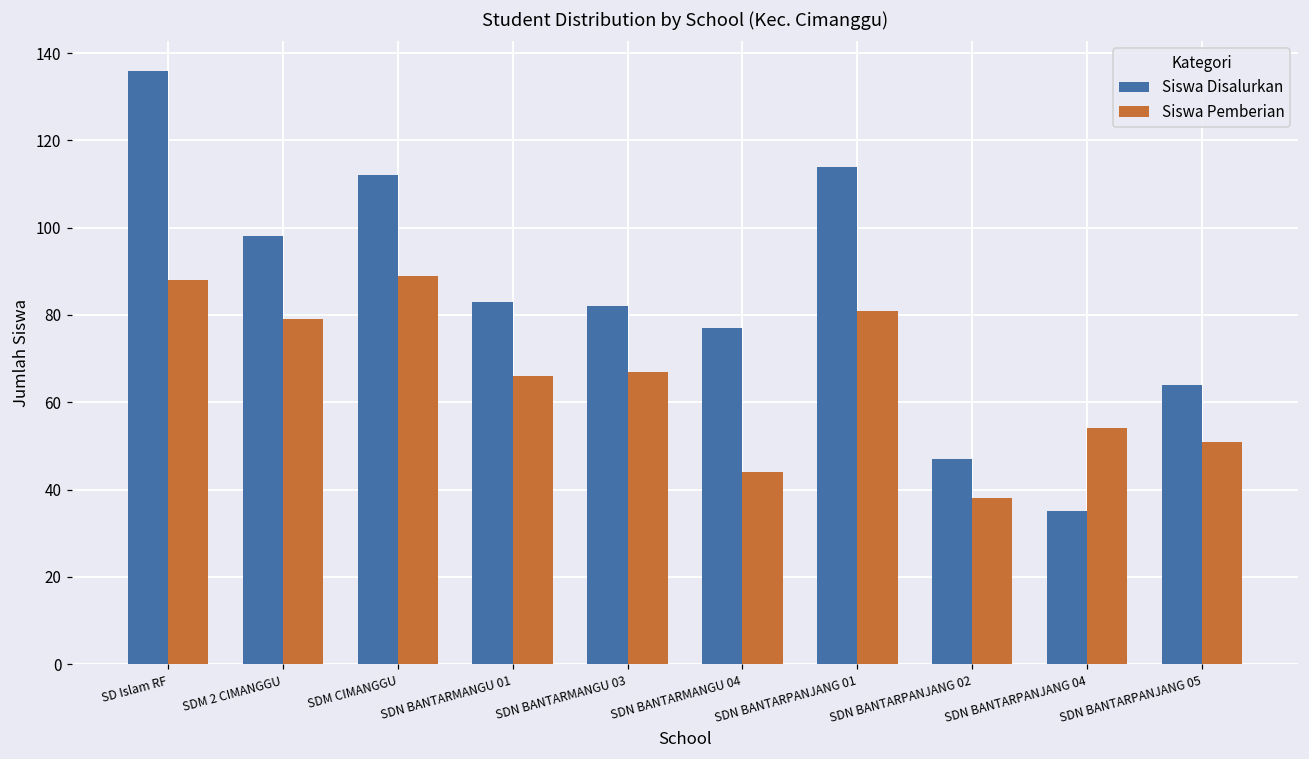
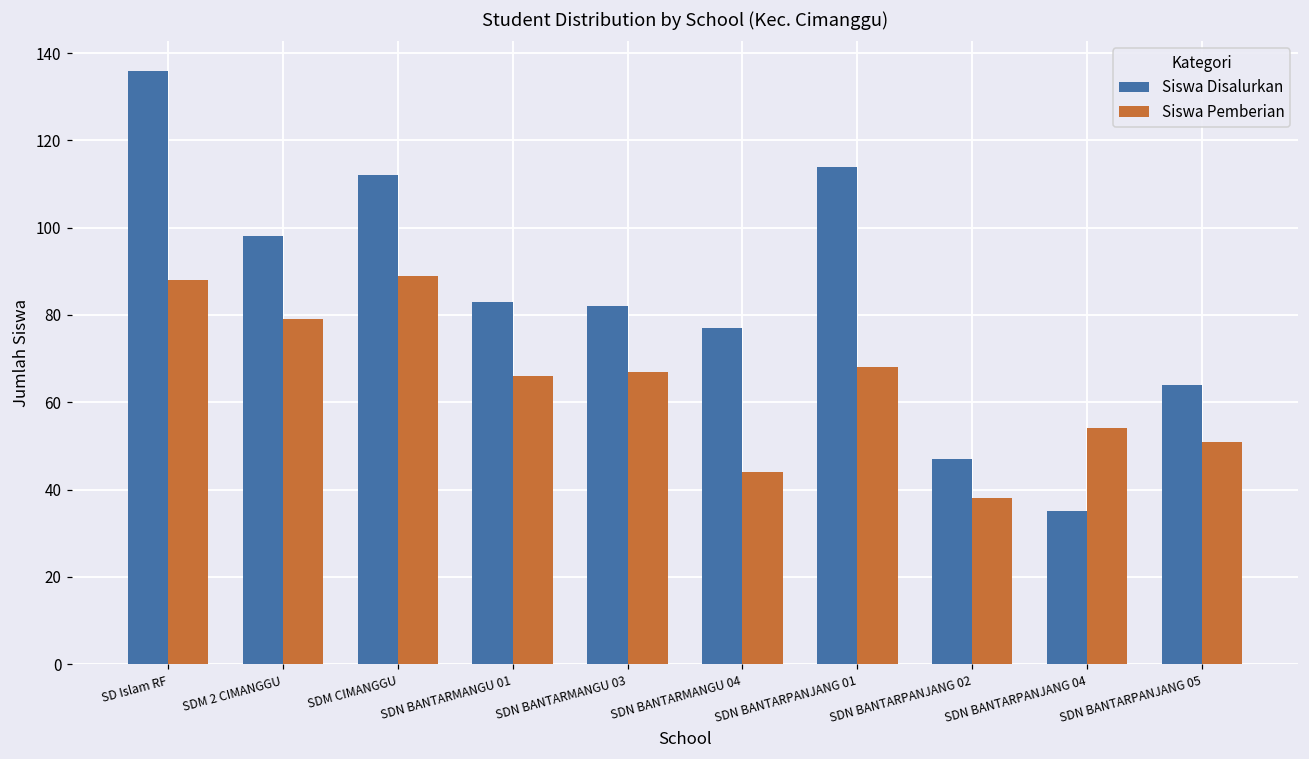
Siswa Pemberian, SDN BANTARPANJANG 01: 81 -> 68
